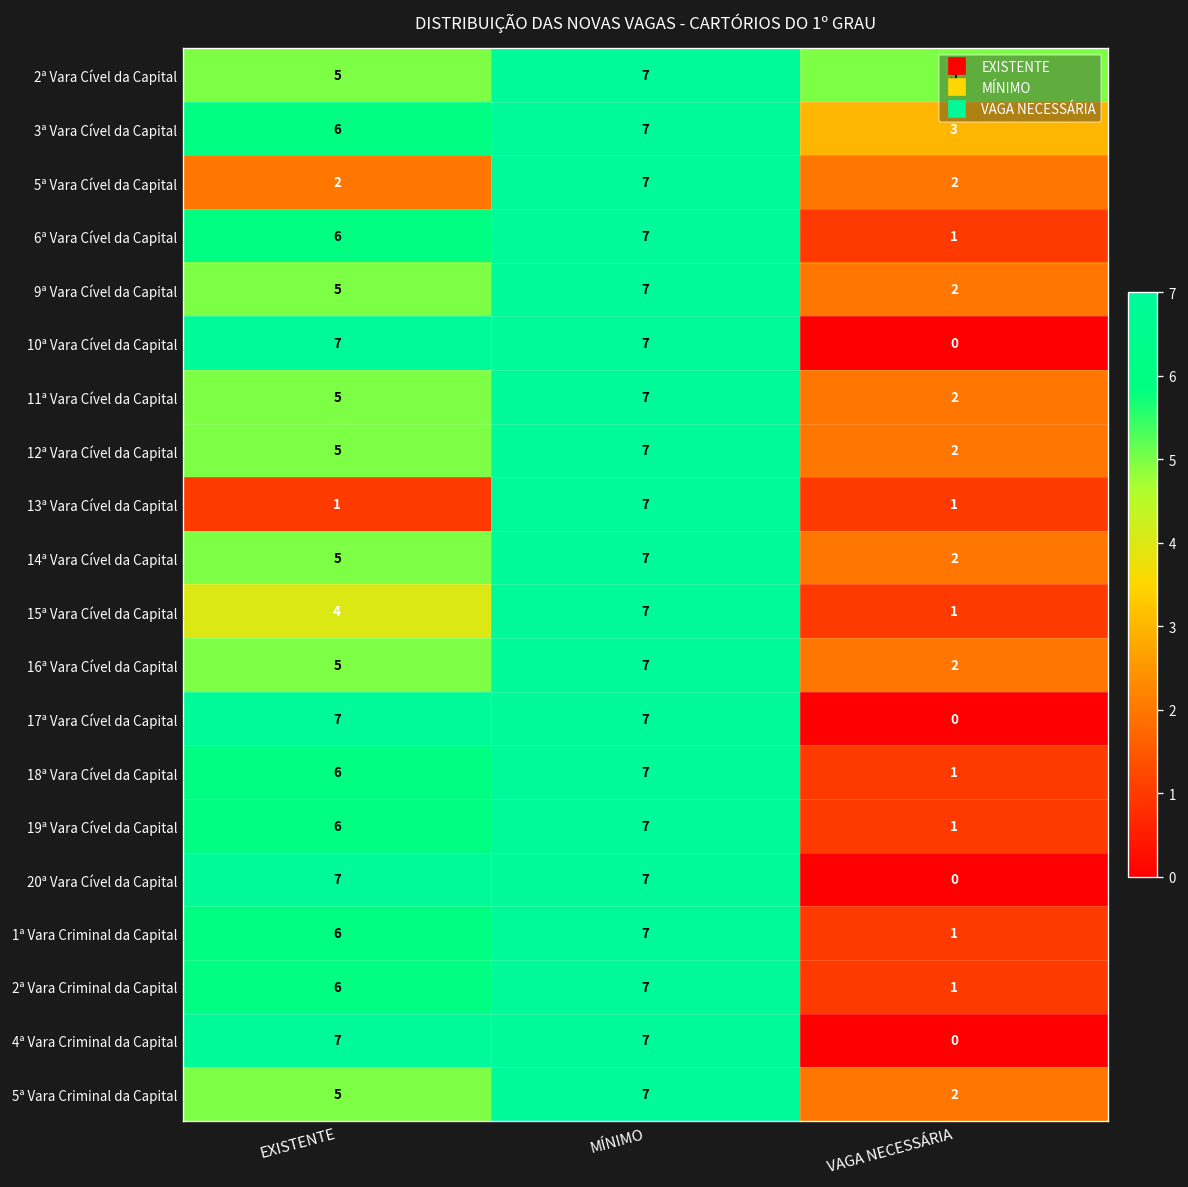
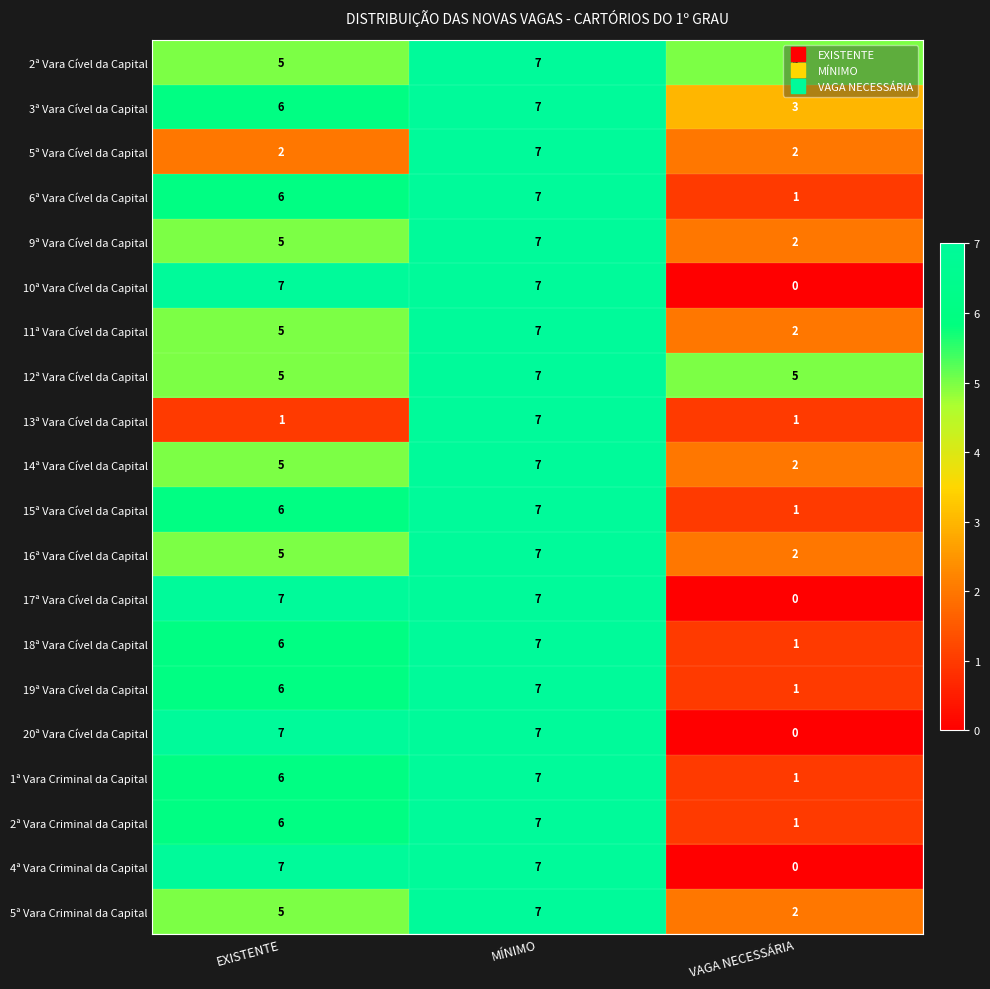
12ª Vara Cível da Capital, VAGA NECESSÁRIA: 2 -> 5
15ª Vara Cível da Capital, EXISTENTE: 4 -> 6
